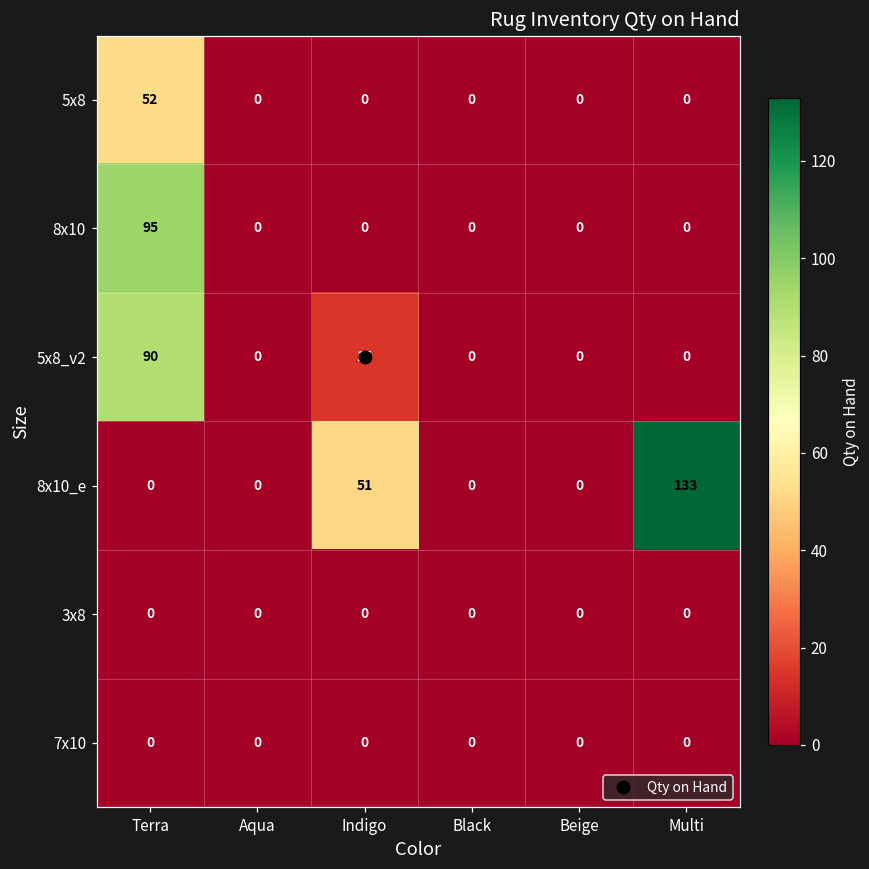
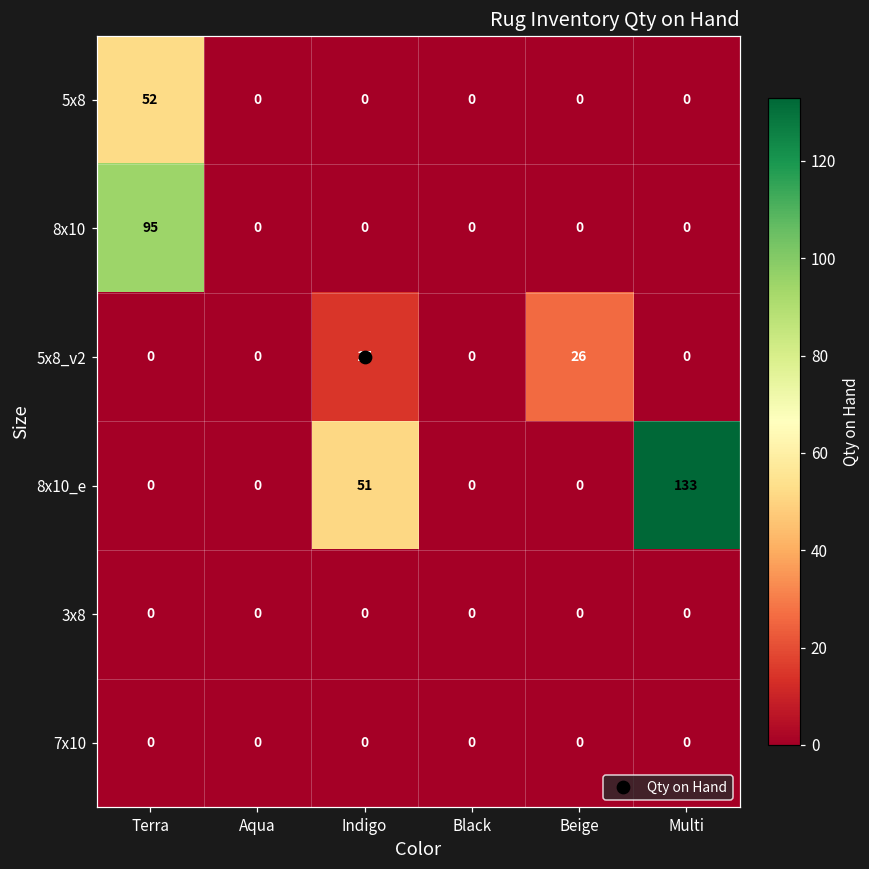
5x8_v2, Terra: 90 -> 0
5x8_v2, Beige: 0 -> 26
